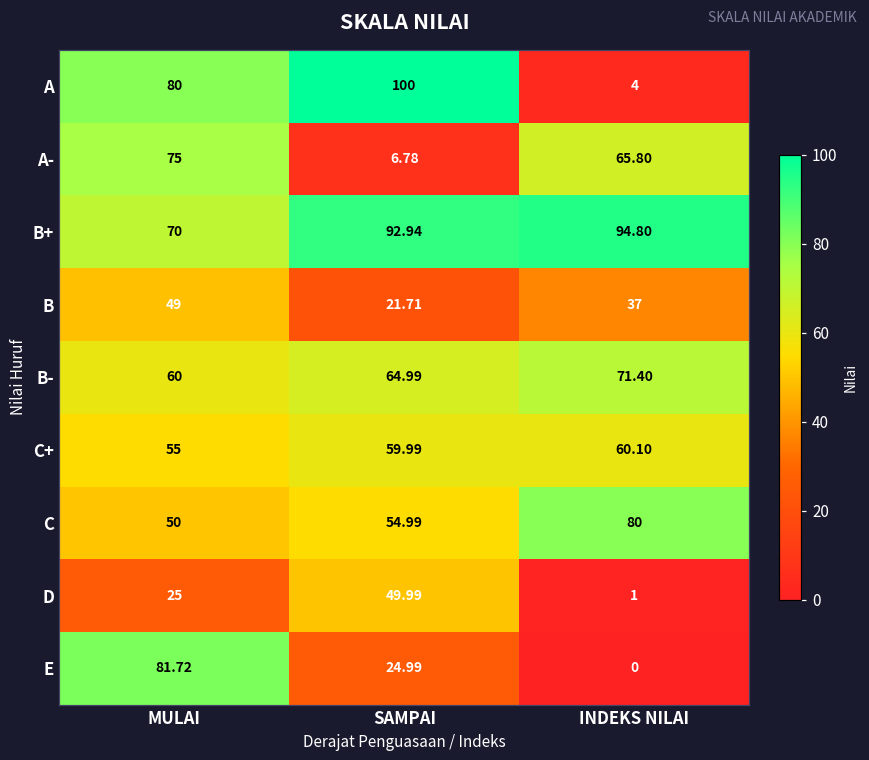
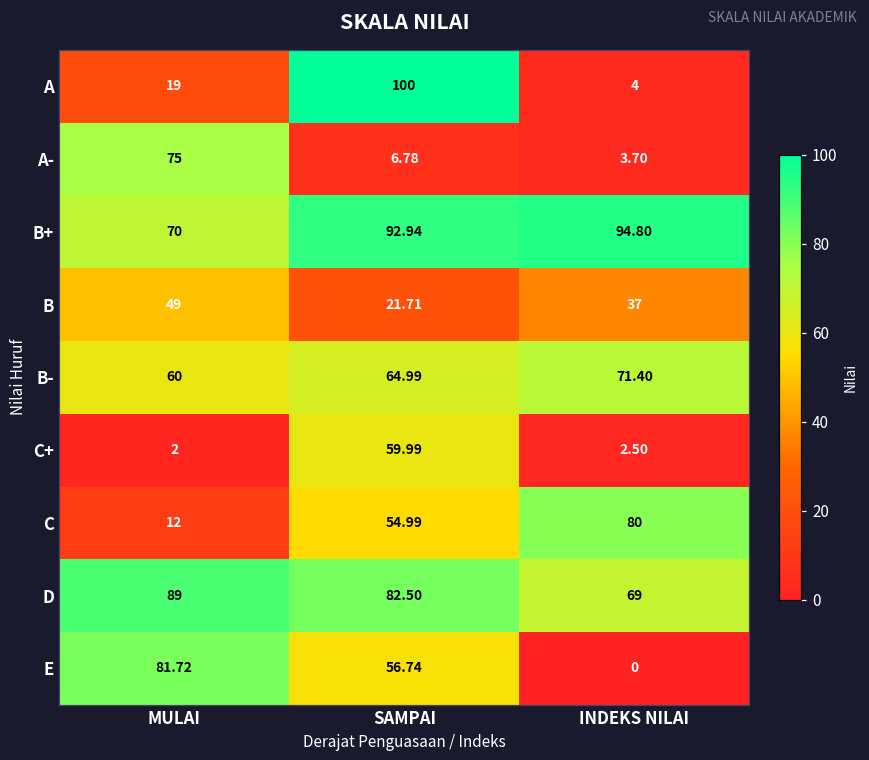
A, MULAI: 80 -> 19
A-, INDEKS NILAI: 65.80 -> 3.70
C+, MULAI: 55 -> 2
C+, INDEKS NILAI: 60.10 -> 2.50
C, MULAI: 50 -> 12
D, MULAI: 25 -> 89
D, SAMPAI: 49.99 -> 82.50
D, INDEKS NILAI: 1 -> 69
E, SAMPAI: 24.99 -> 56.74
